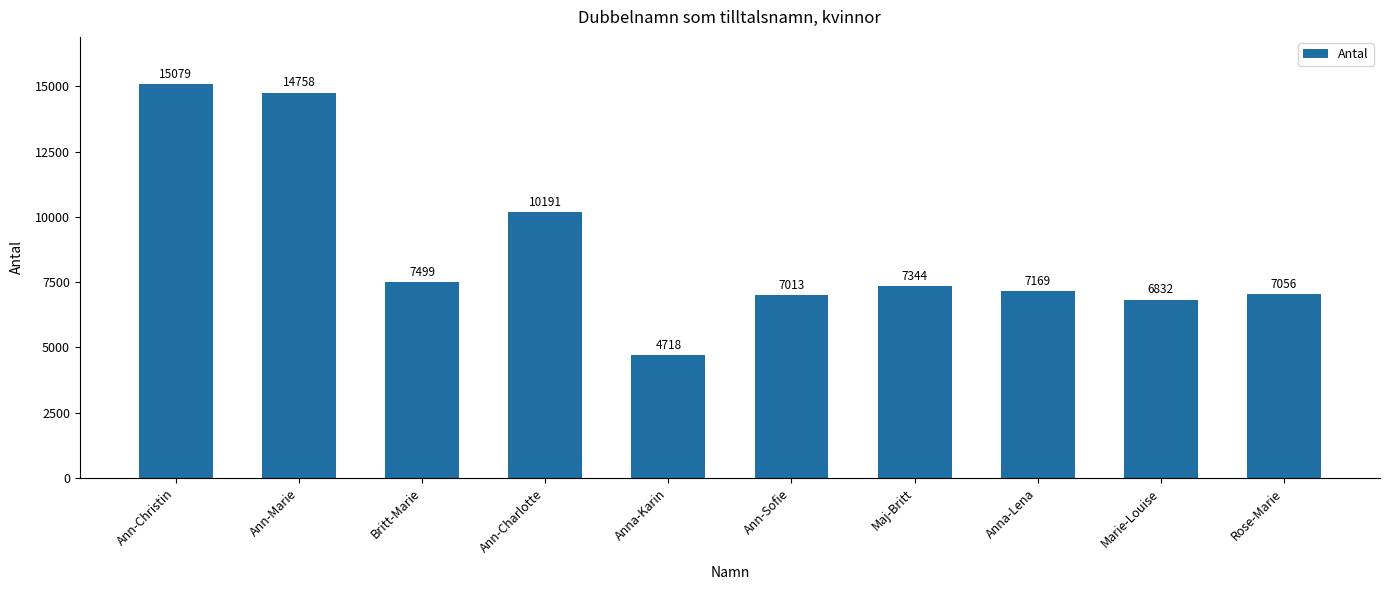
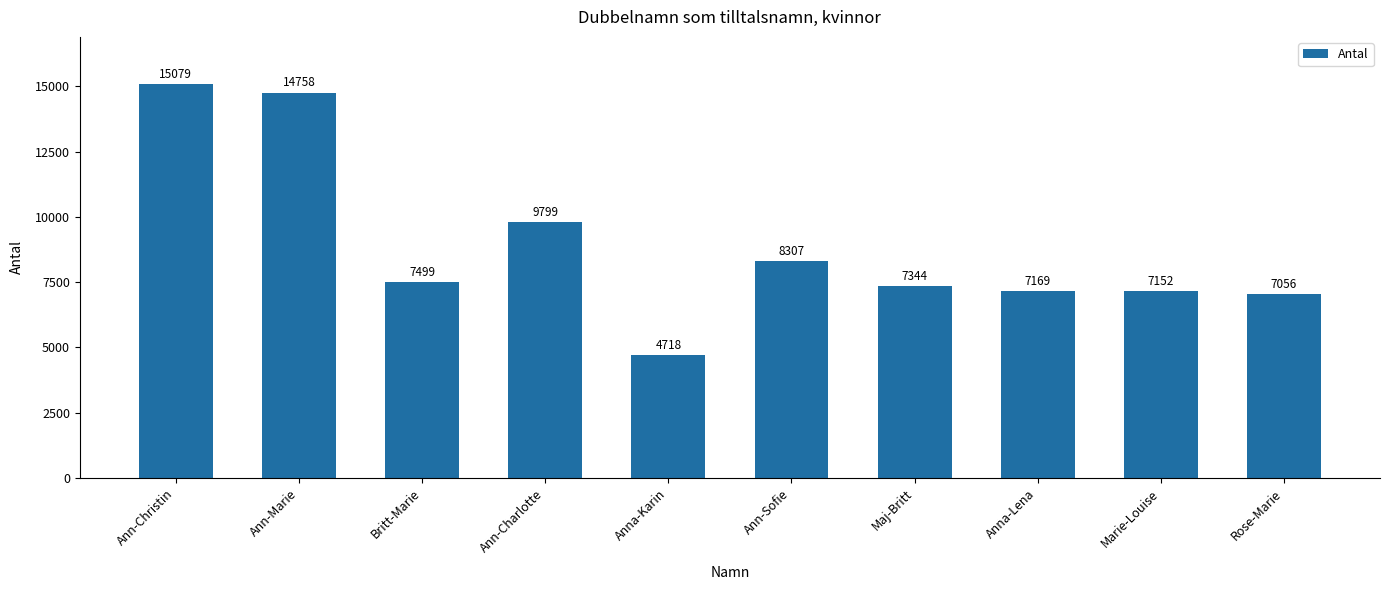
Ann-Charlotte: 10191 -> 9799
Ann-Sofie: 7013 -> 8307
Marie-Louise: 6832 -> 7152
